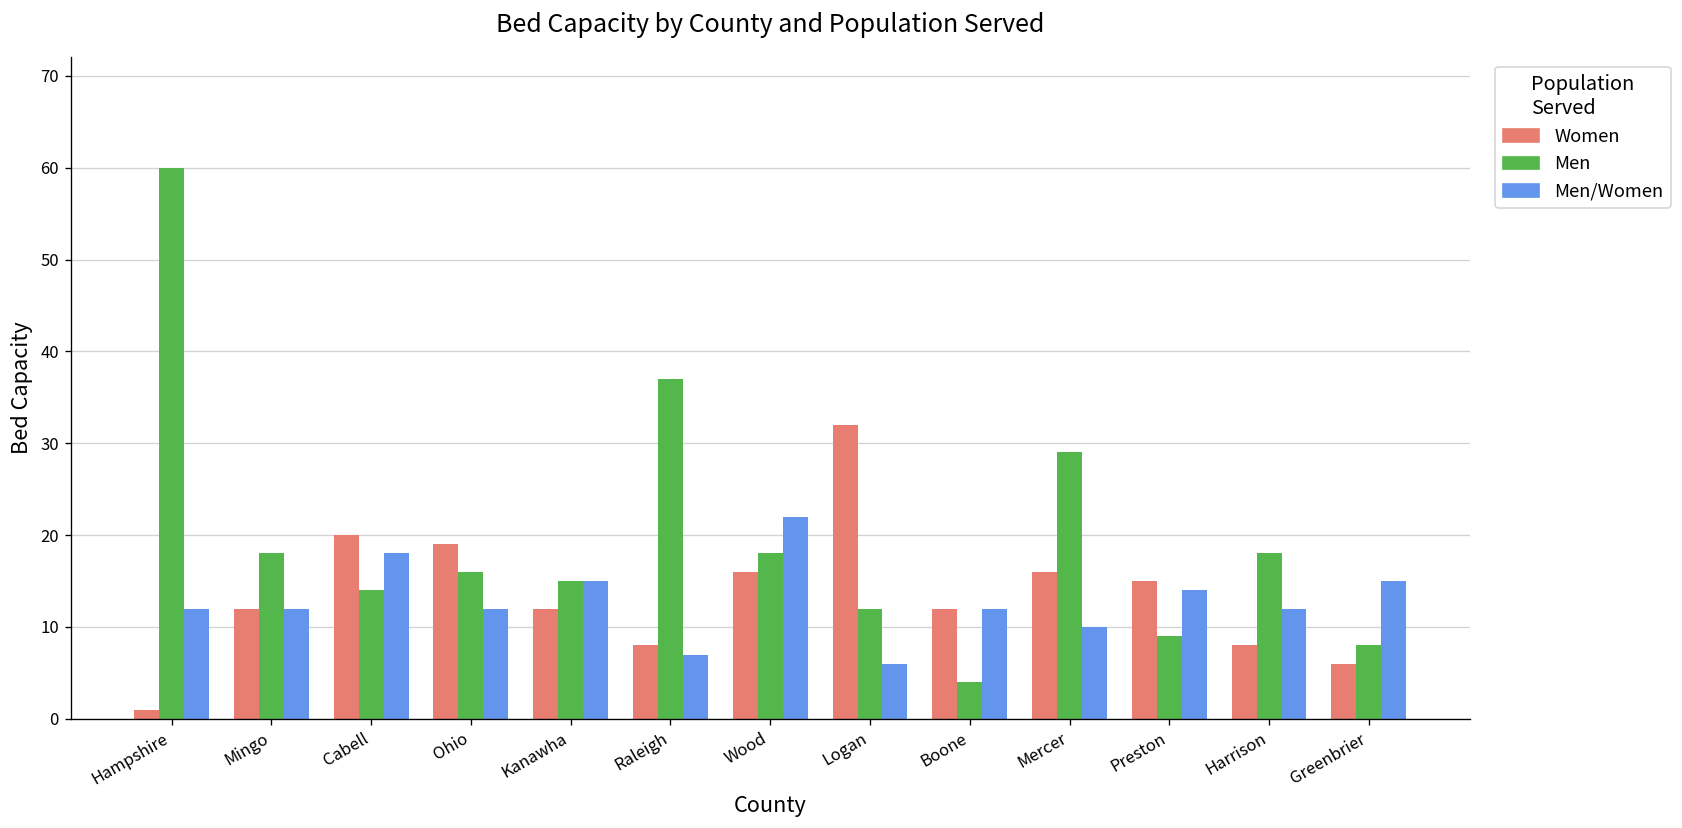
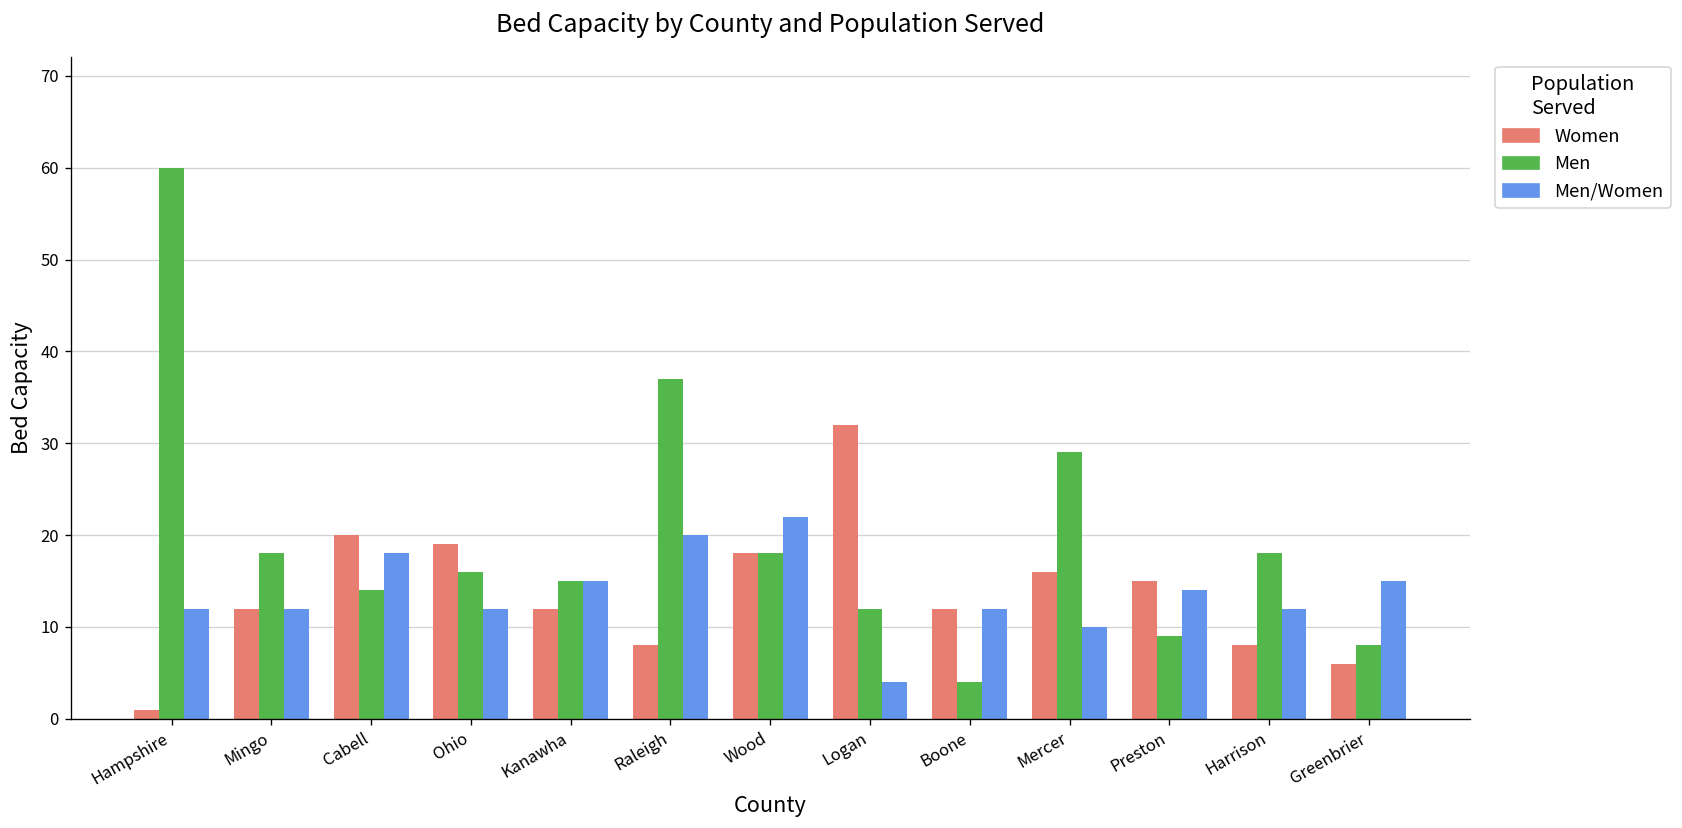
Men/Women, Raleigh: 7 -> 20
Women, Wood: 16 -> 18
Men/Women, Logan: 6 -> 4
